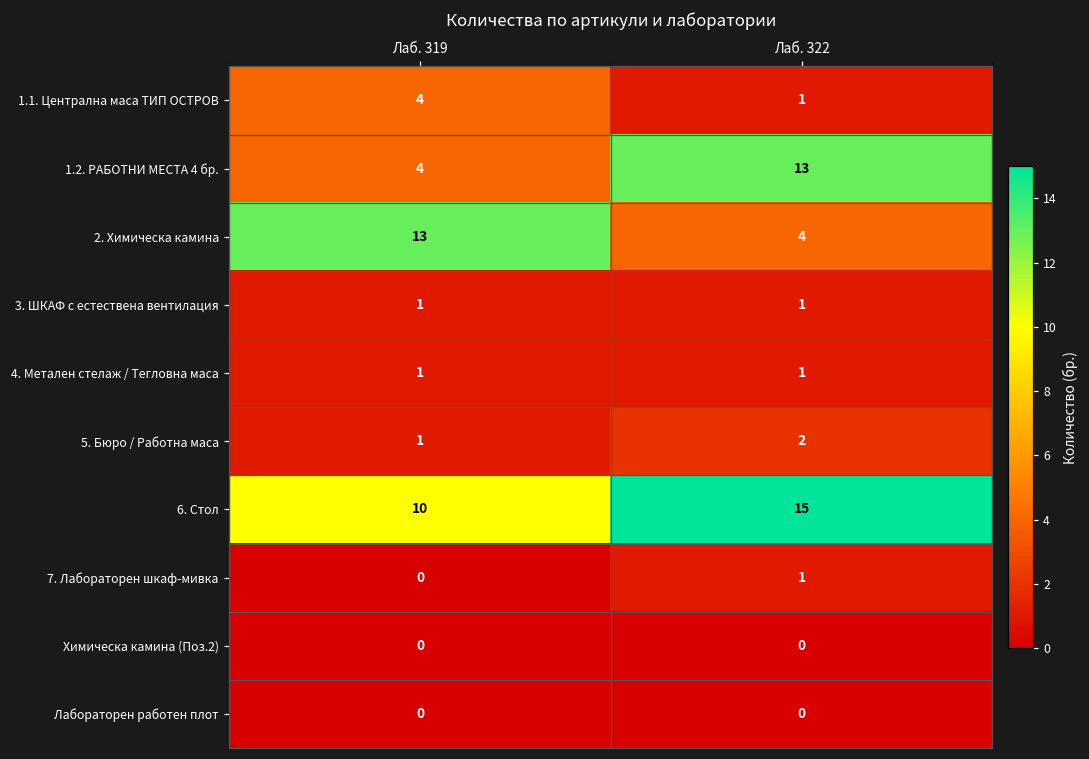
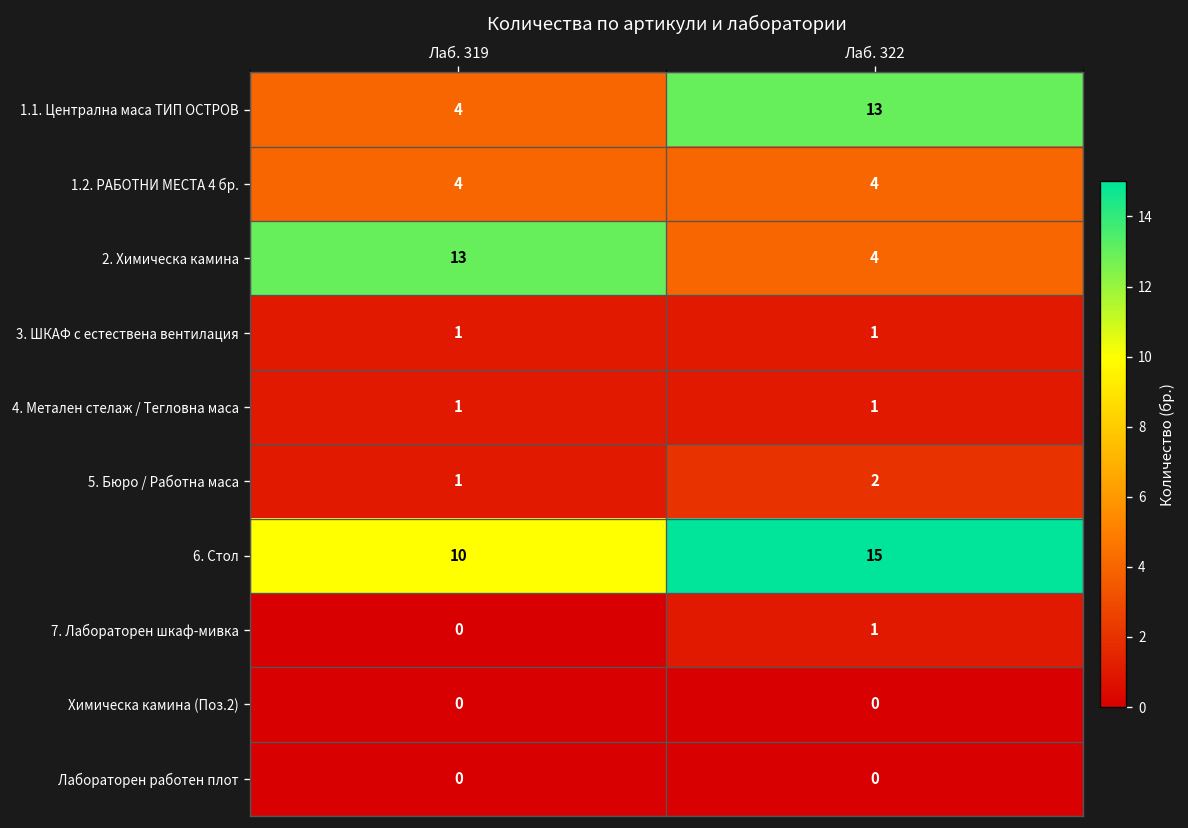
1.1. Централна маса ТИП ОСТРОВ, Лаб. 322: 1 -> 13
1.2. РАБОТНИ МЕСТА 4 бр., Лаб. 322: 13 -> 4
